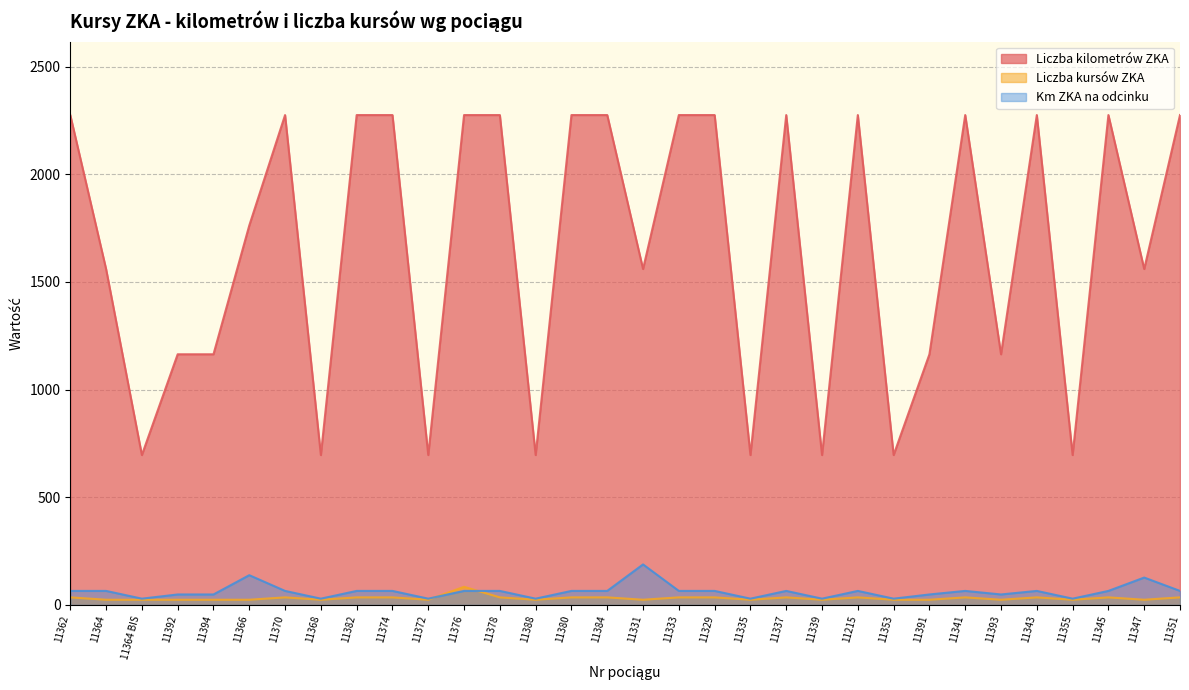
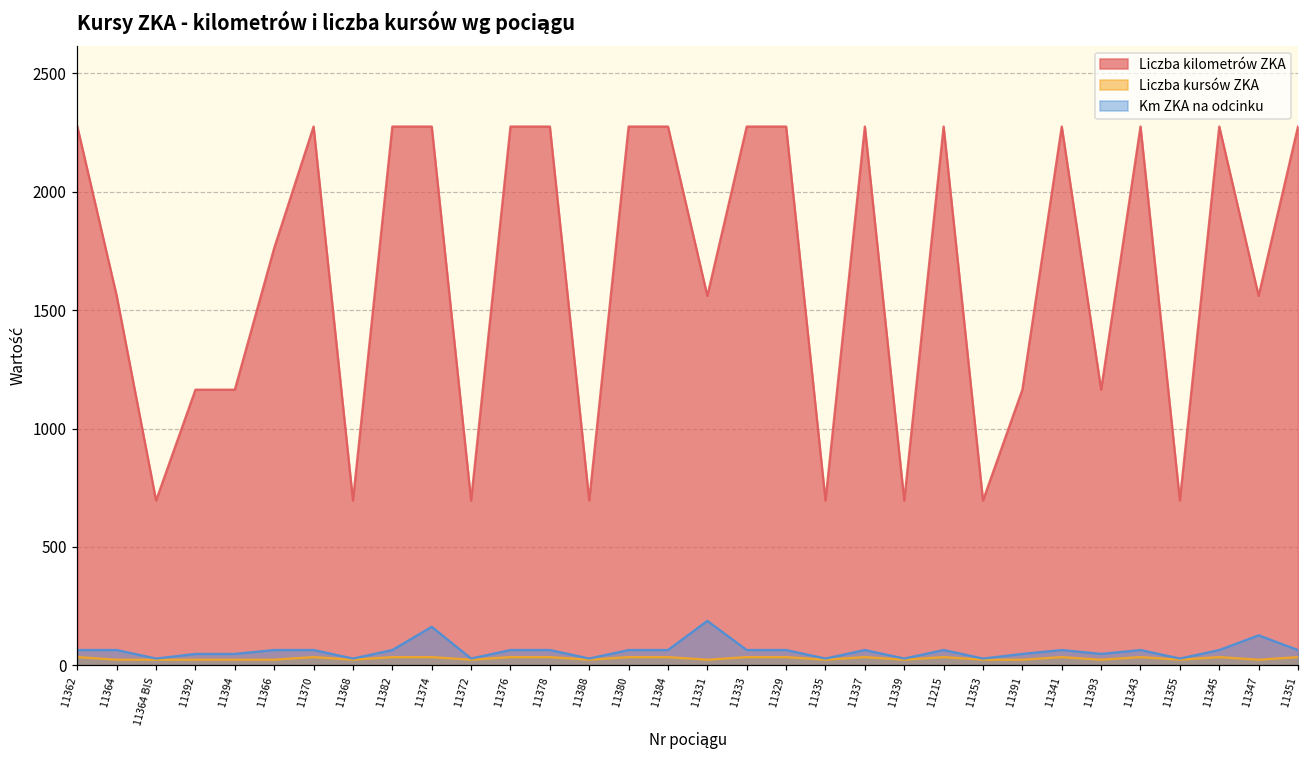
Km ZKA na odcinku, 11366: 140 -> 70
Km ZKA na odcinku, 11374: 70 -> 160
Liczba kursów ZKA, 11376: 80 -> 40
